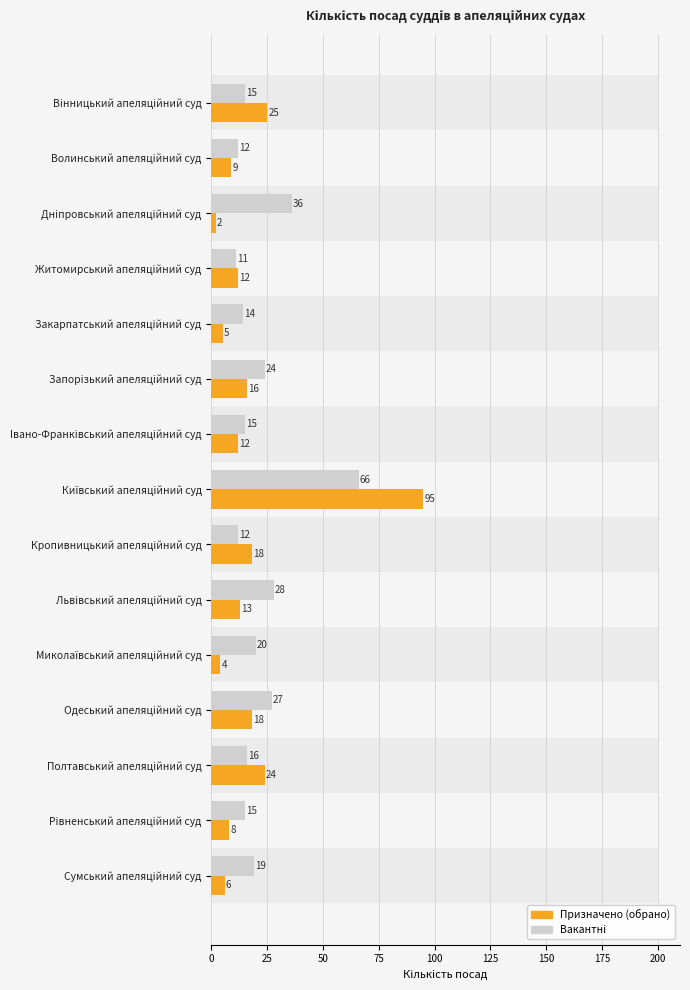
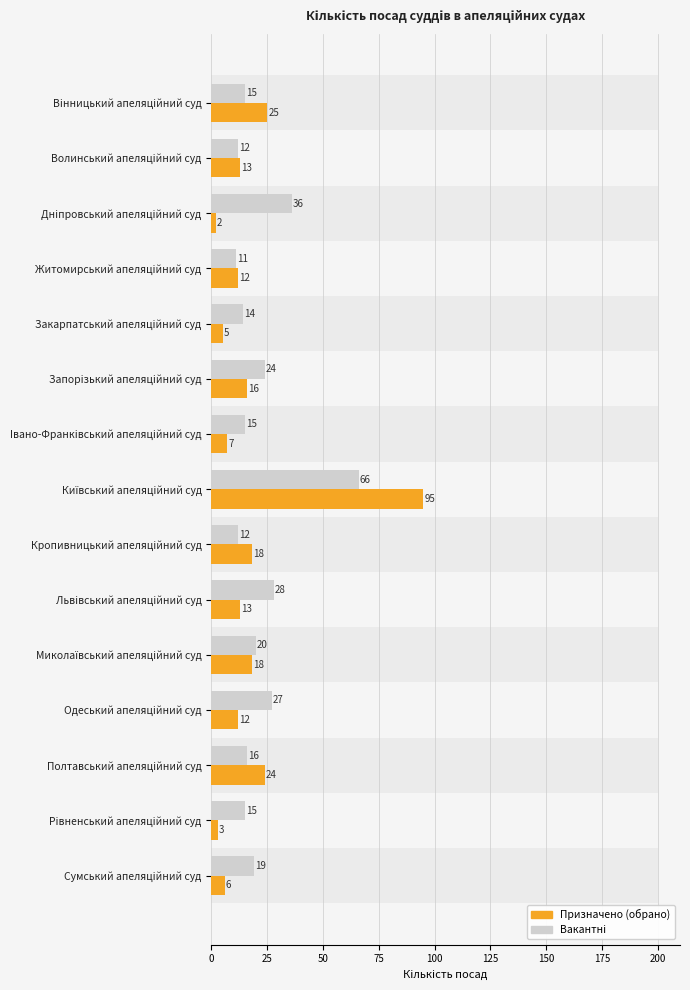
Призначено (обрано), Волинський апеляційний суд: 9 -> 13
Призначено (обрано), Івано-Франківський апеляційний суд: 12 -> 7
Призначено (обрано), Миколаївський апеляційний суд: 4 -> 18
Призначено (обрано), Одеський апеляційний суд: 18 -> 12
Призначено (обрано), Рівненський апеляційний суд: 8 -> 3
